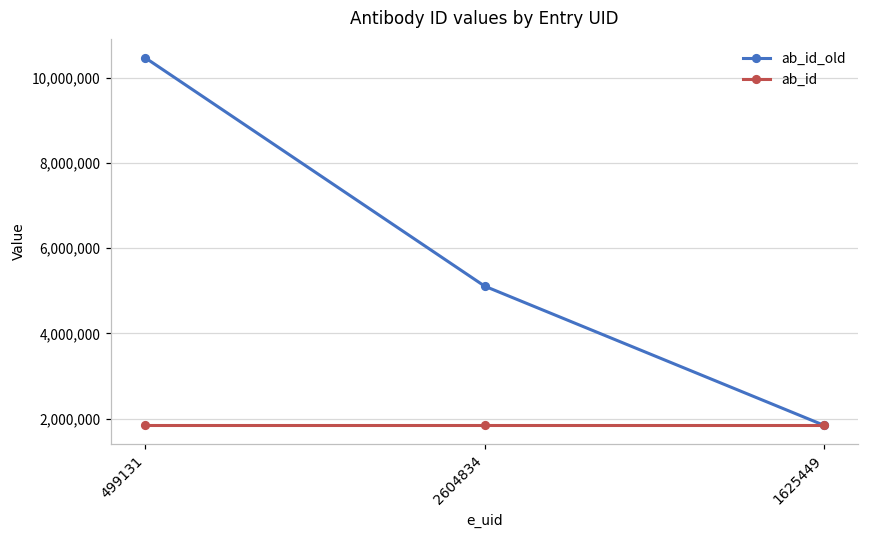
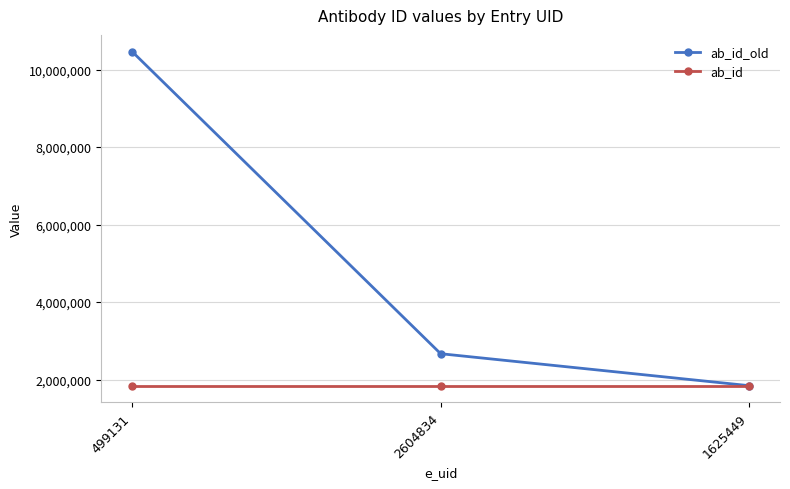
ab_id_old, 2604834: 5,100,000 -> 2,700,000
